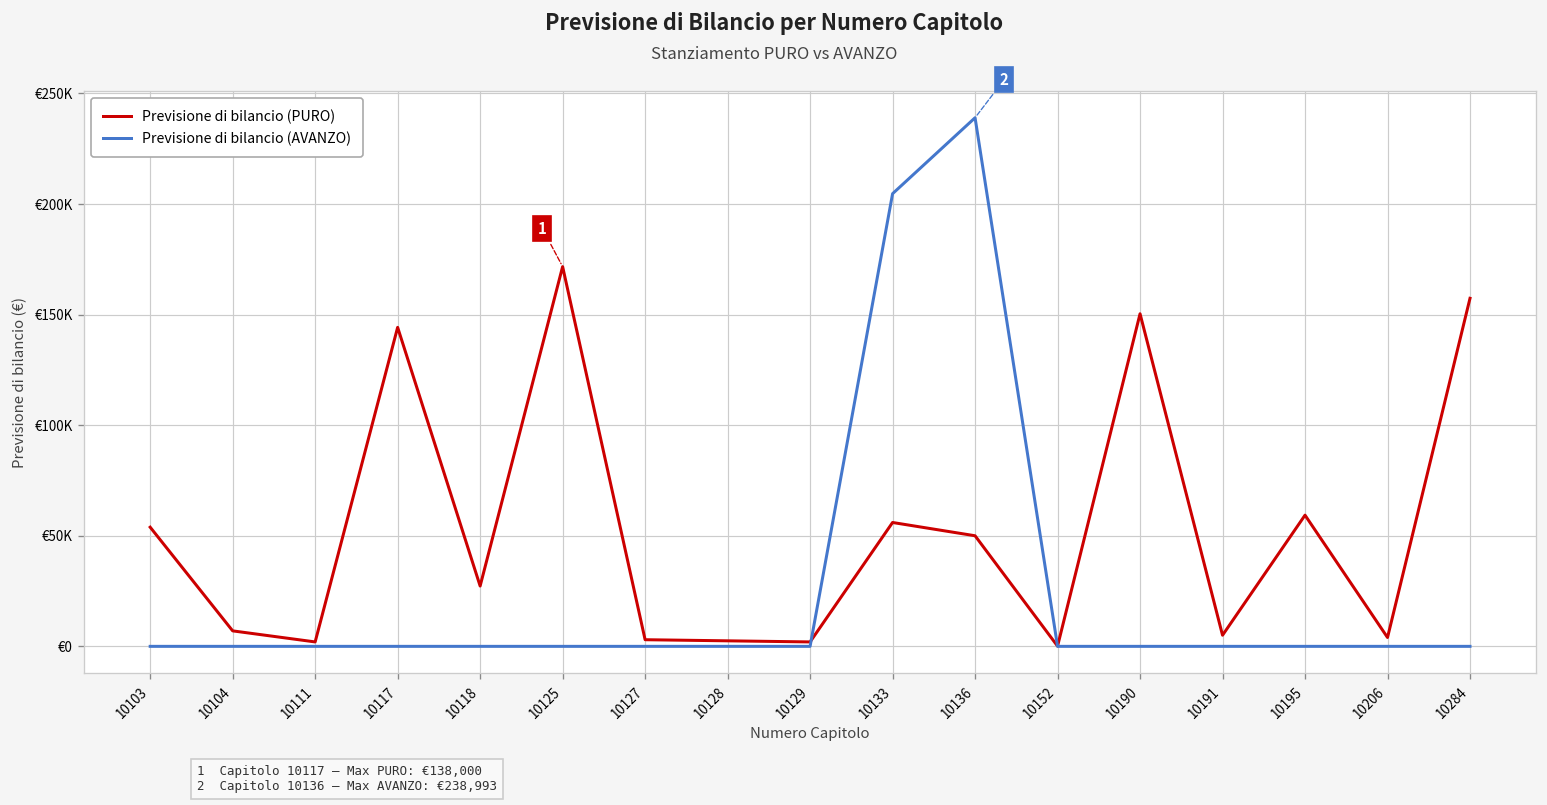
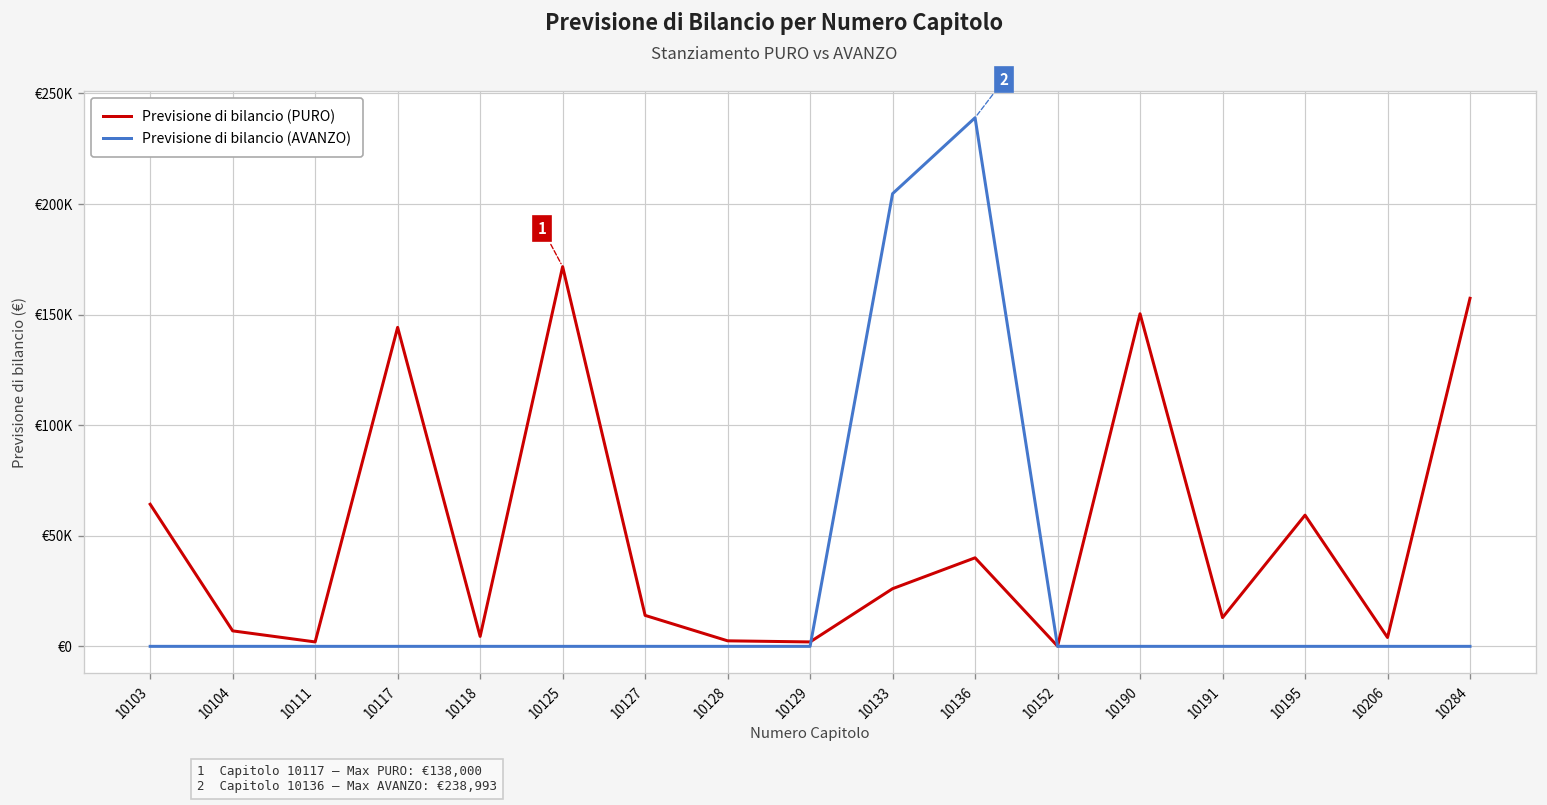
Previsione di bilancio (PURO), 10103: €54000 -> €64000
Previsione di bilancio (PURO), 10118: €27000 -> €5000
Previsione di bilancio (PURO), 10127: €3000 -> €14000
Previsione di bilancio (PURO), 10133: €56000 -> €26000
Previsione di bilancio (PURO), 10136: €50000 -> €40000
Previsione di bilancio (PURO), 10191: €5000 -> €13000
